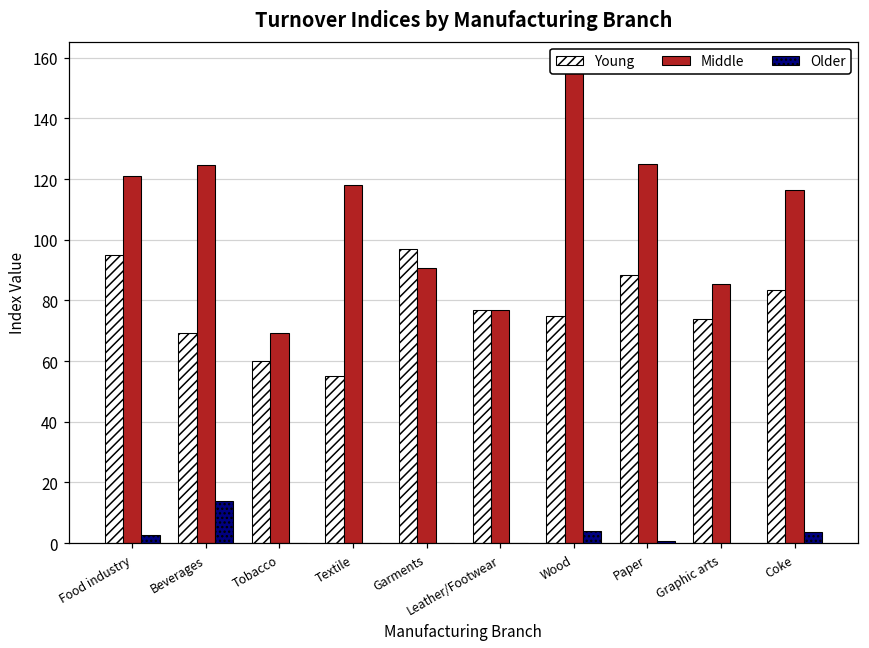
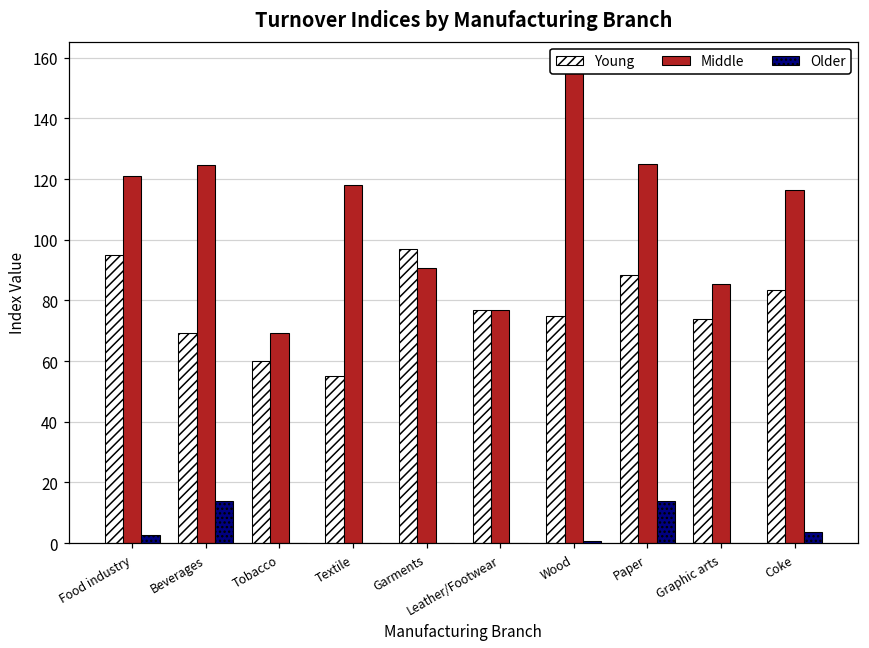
Older, Wood: 4 -> 1
Older, Paper: 1 -> 14
